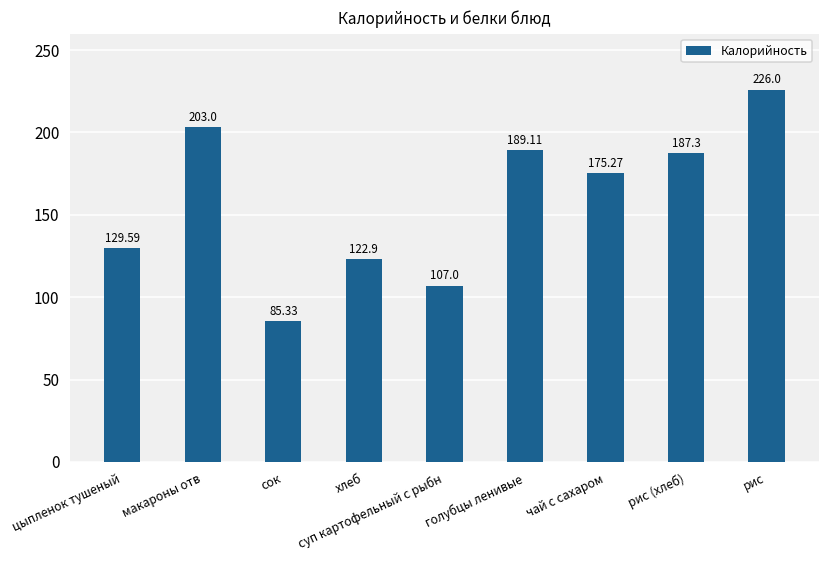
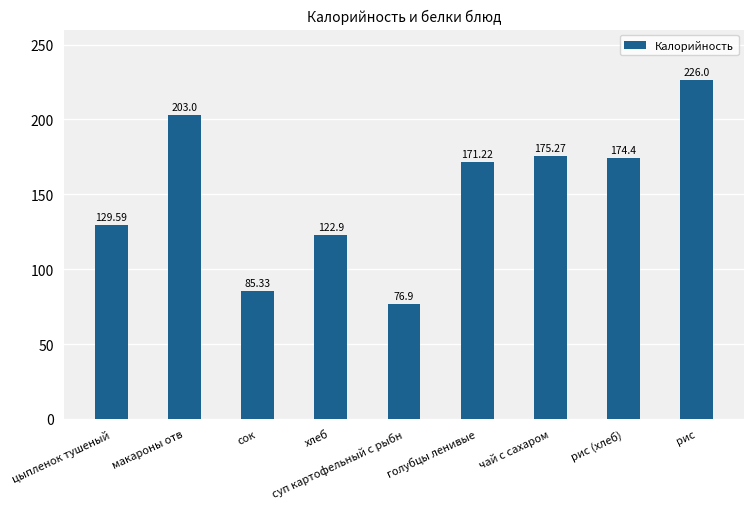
суп картофельный с рыбн: 107.0 -> 76.9
голубцы ленивые: 189.11 -> 171.22
рис (хлеб): 187.3 -> 174.4
